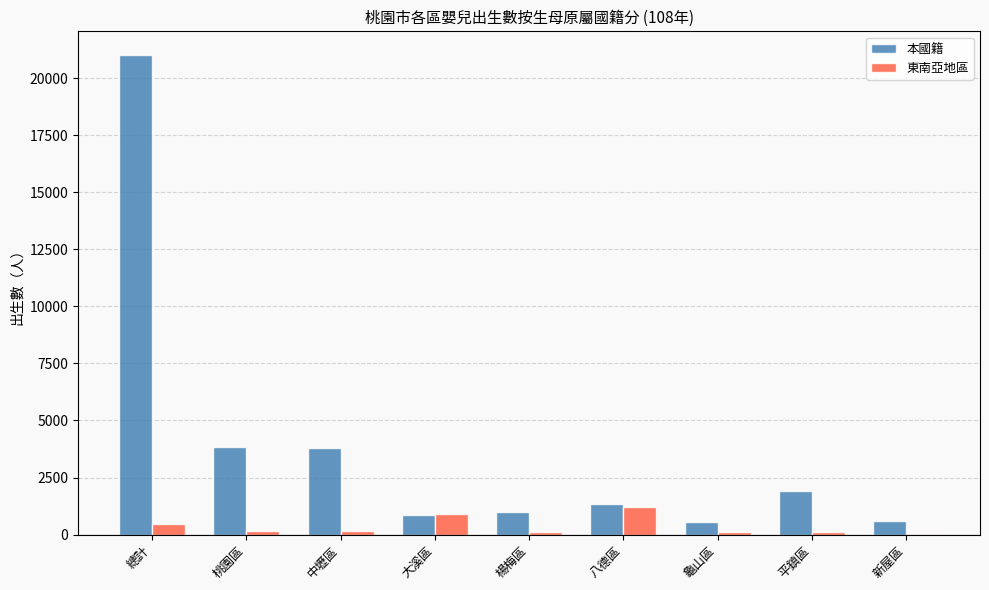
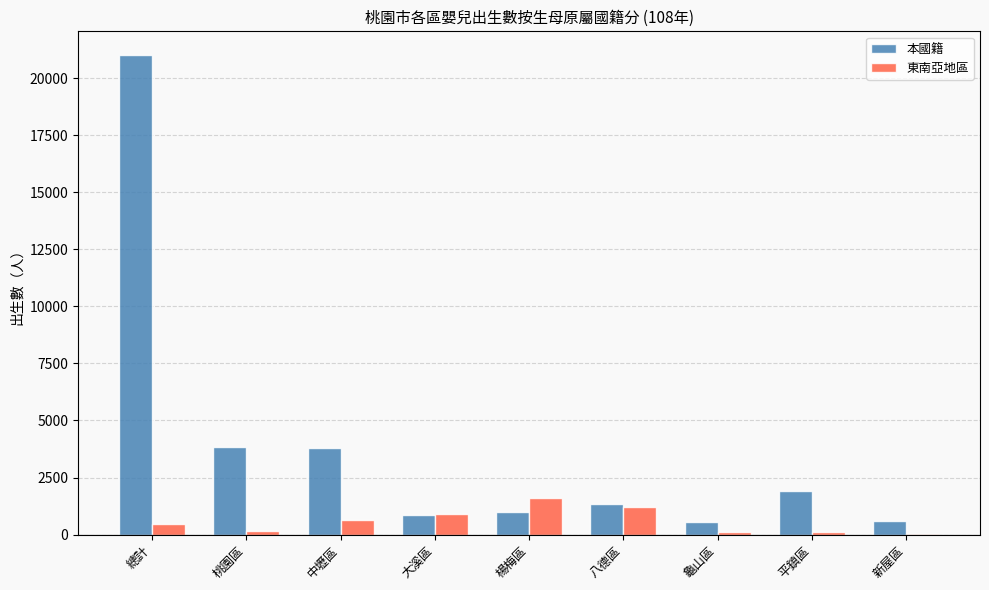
東南亞地區, 中壢區: 200 -> 600
東南亞地區, 楊梅區: 100 -> 1600
